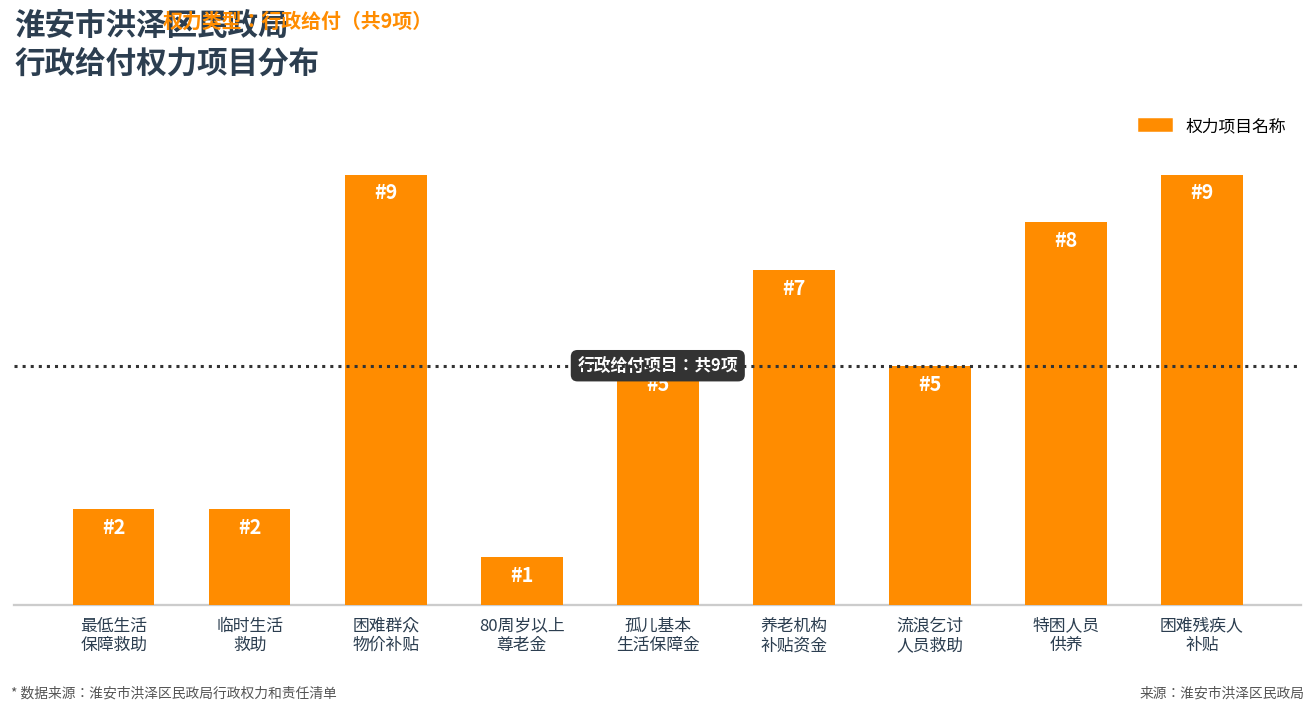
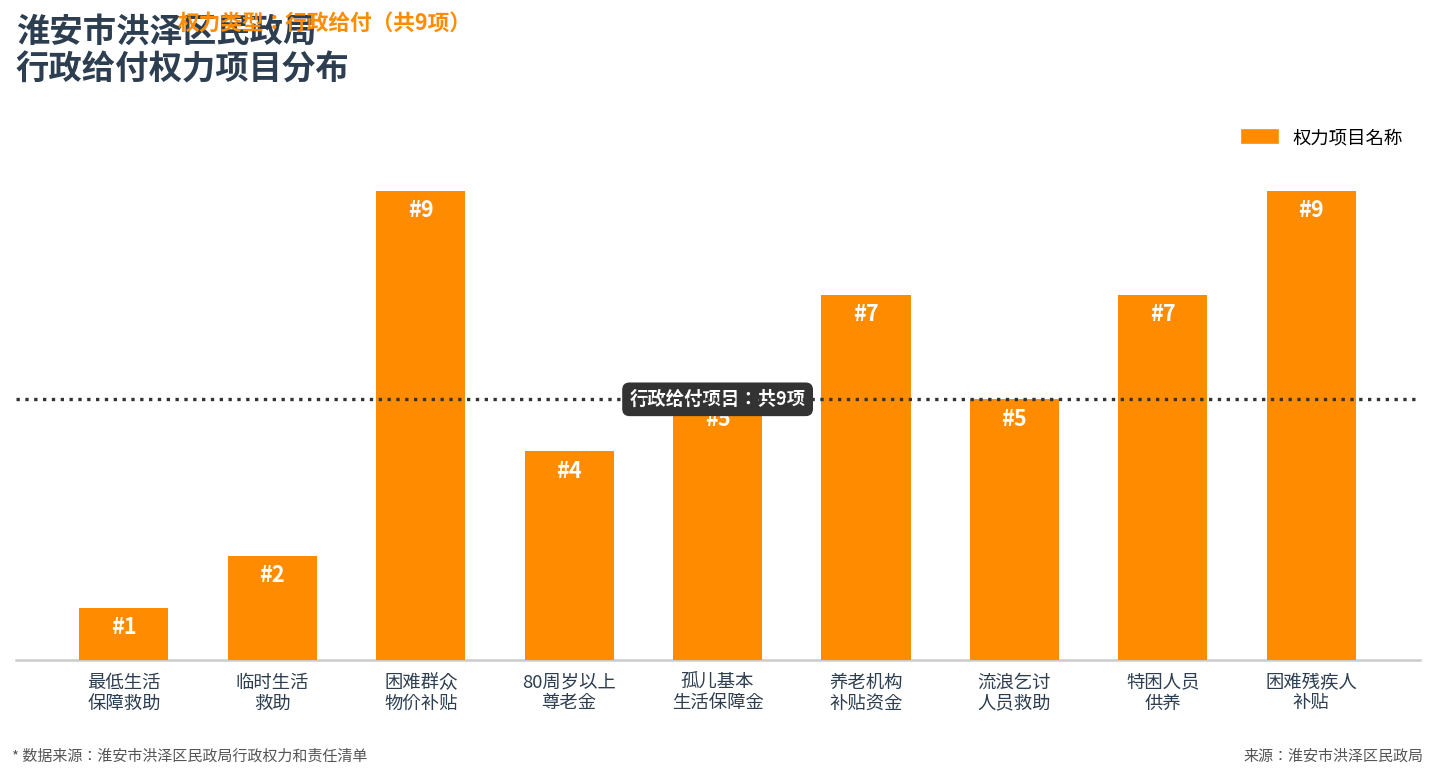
最低生活 保障救助: 2 -> 1
80周岁以上 尊老金: 1 -> 4
特困人员 供养: 8 -> 7
